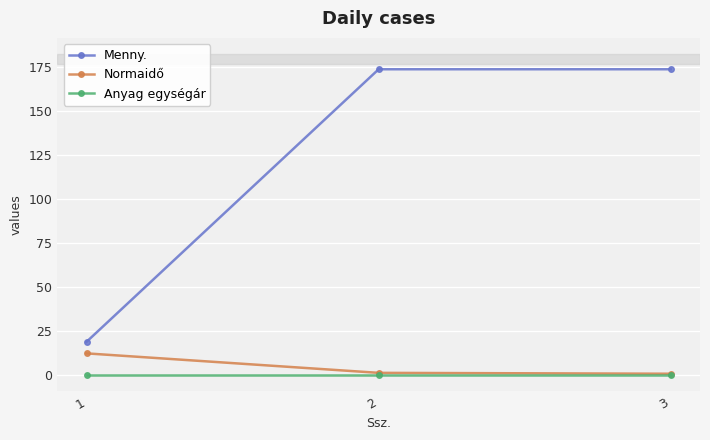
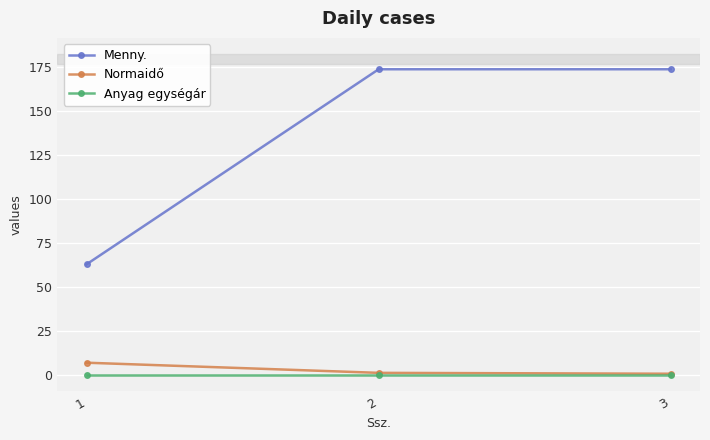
Menny., 1: 19 -> 63
Normaidő, 1: 12 -> 7
